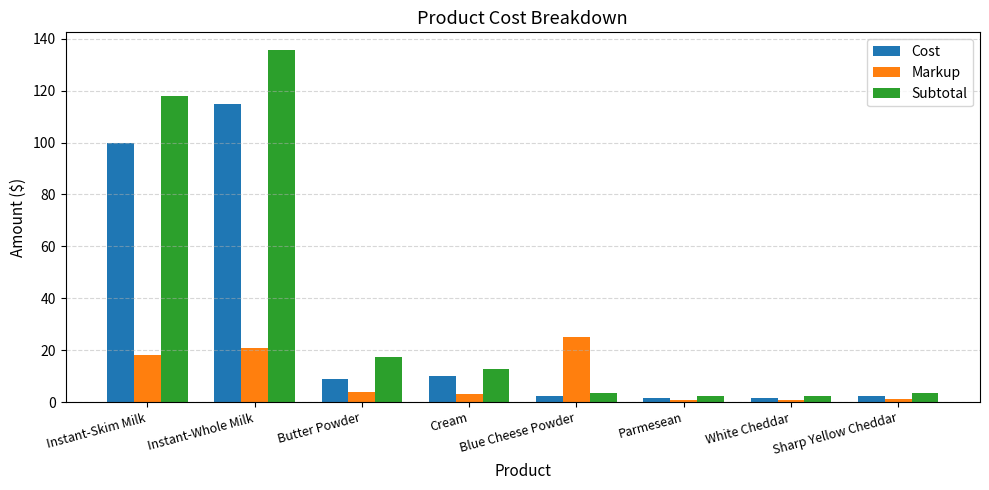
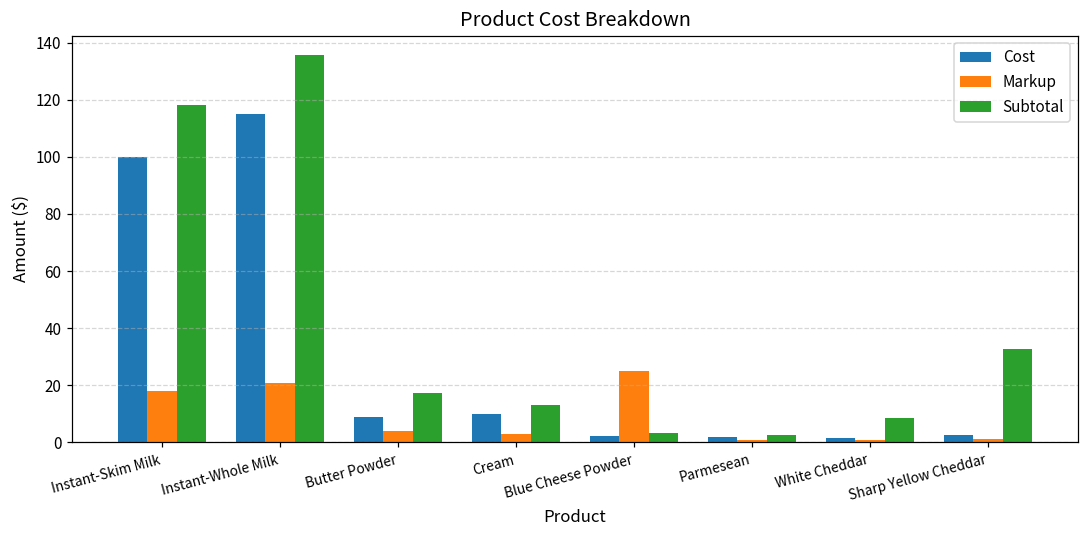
Subtotal, White Cheddar: 2 -> 8
Subtotal, Sharp Yellow Cheddar: 4 -> 33
